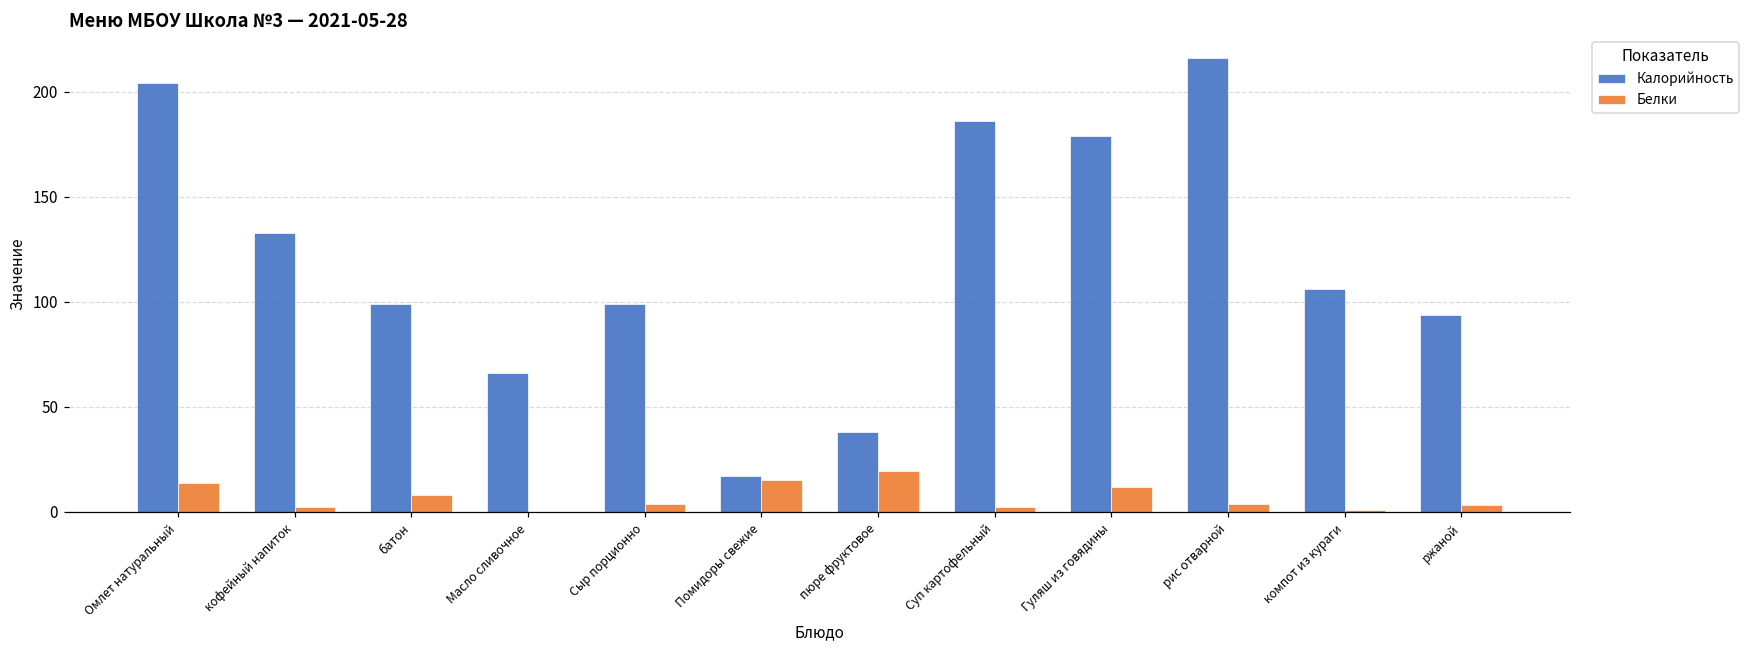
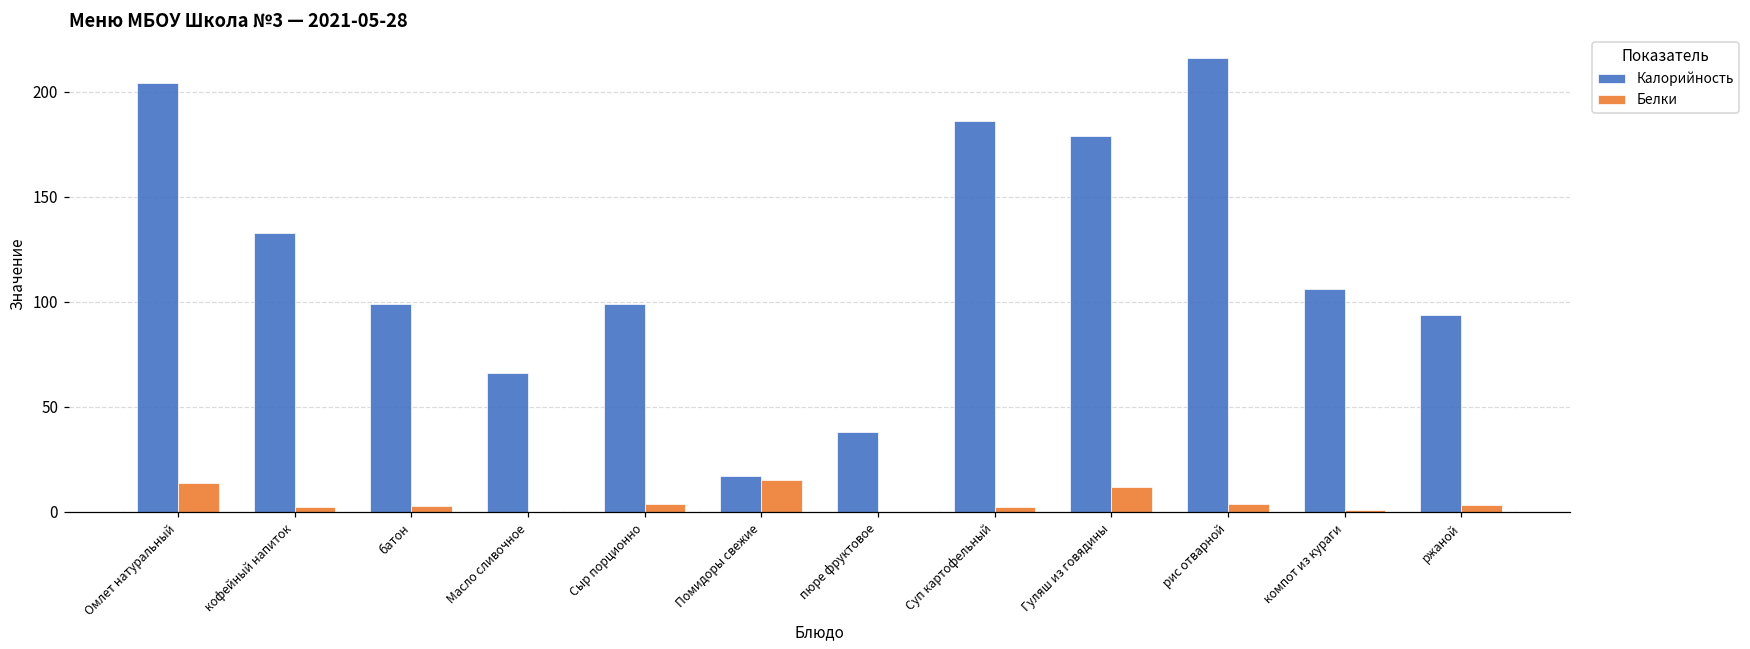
Белки, батон: 8 -> 3
Белки, пюре фруктовое: 20 -> 0
